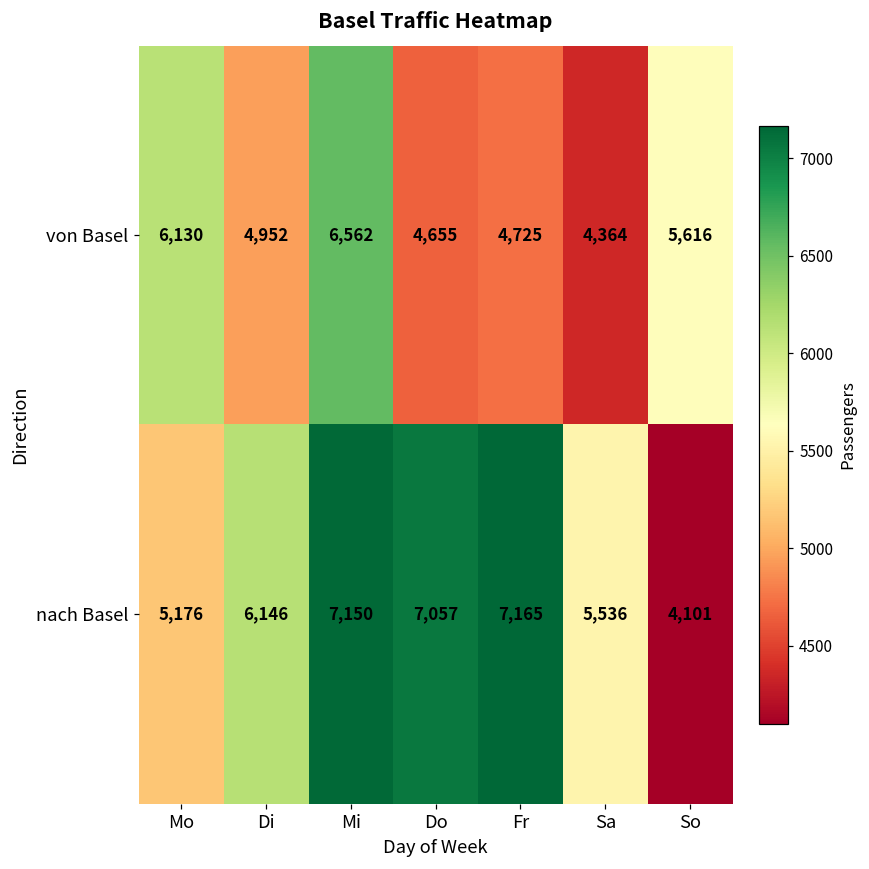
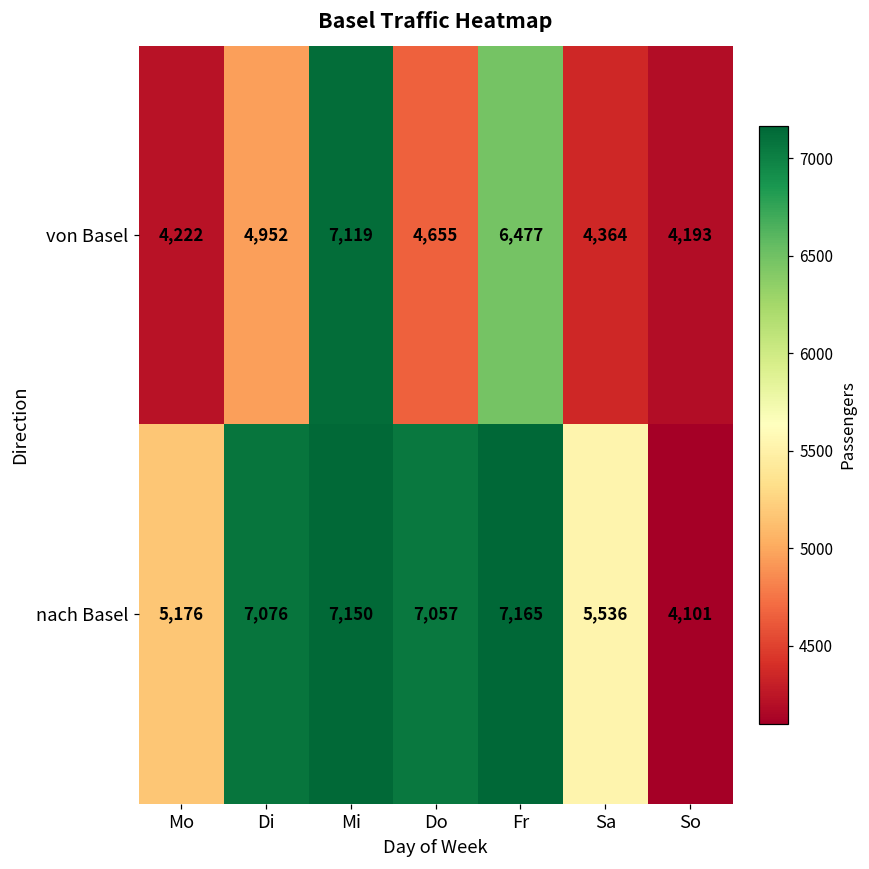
von Basel, Mo: 6,130 -> 4,222
von Basel, Mi: 6,562 -> 7,119
von Basel, Fr: 4,725 -> 6,477
von Basel, So: 5,616 -> 4,193
nach Basel, Di: 6,146 -> 7,076
